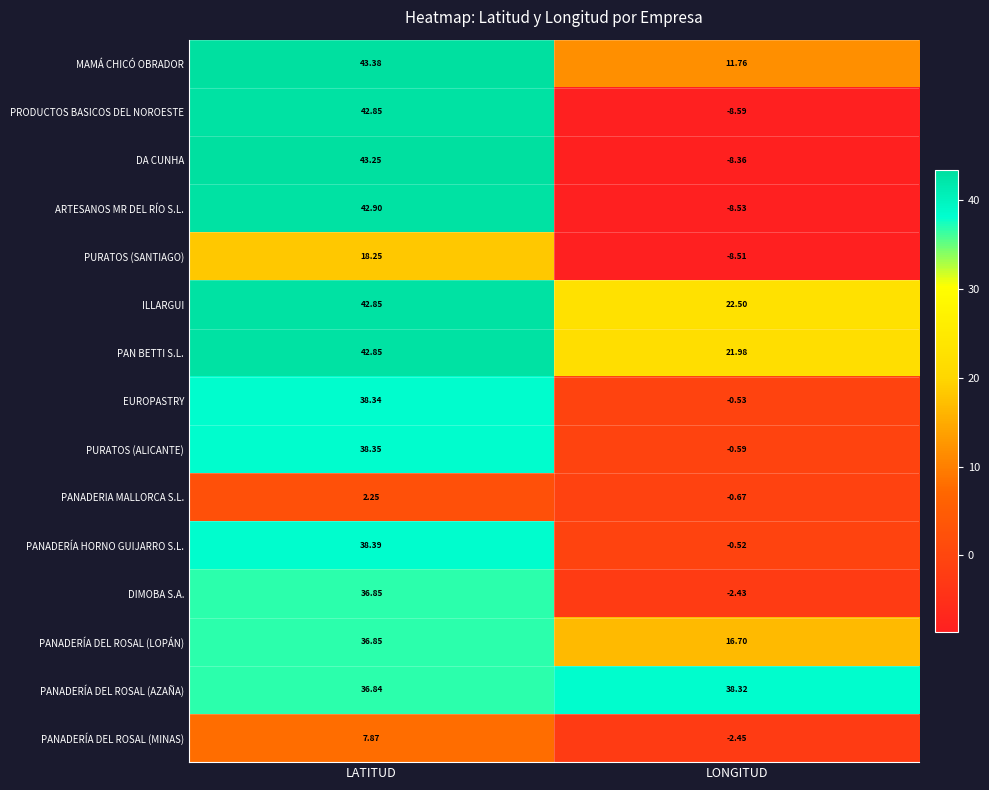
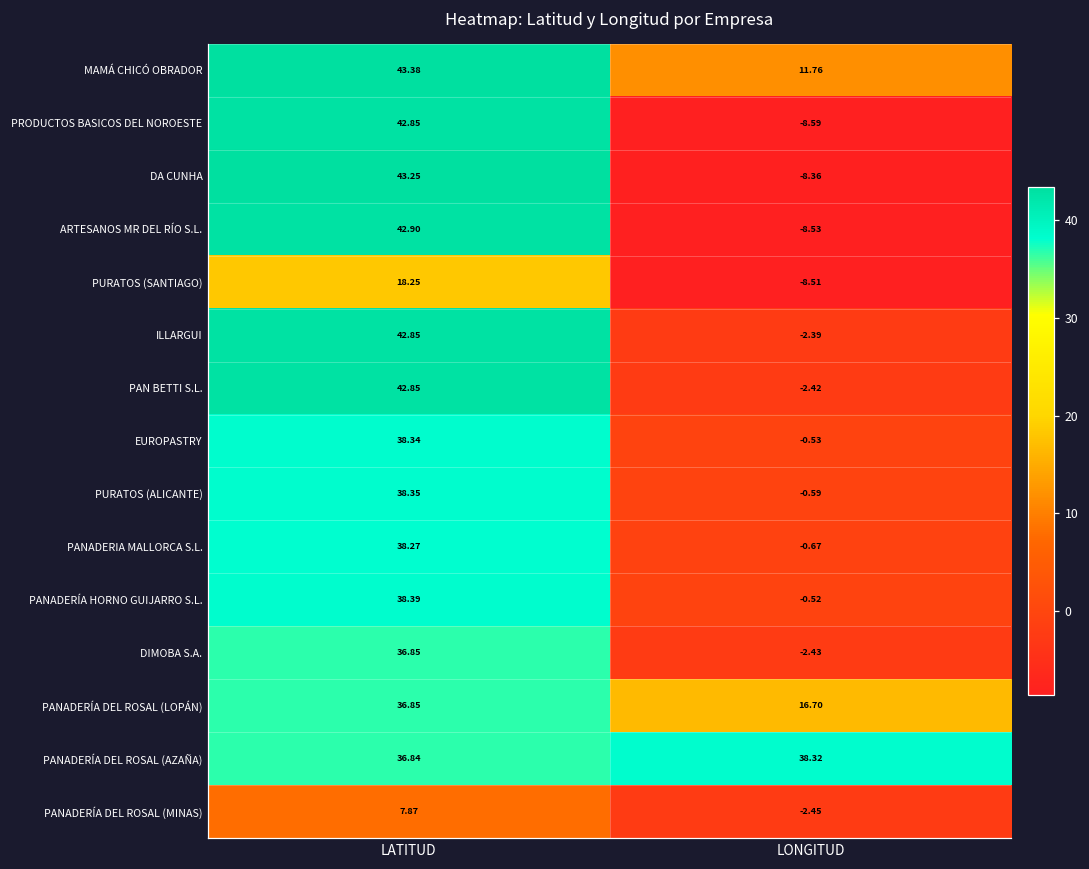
ILLARGUI, LONGITUD: 22.50 -> -2.39
PAN BETTI S.L., LONGITUD: 21.98 -> -2.42
PANADERIA MALLORCA S.L., LATITUD: 2.25 -> 38.27
